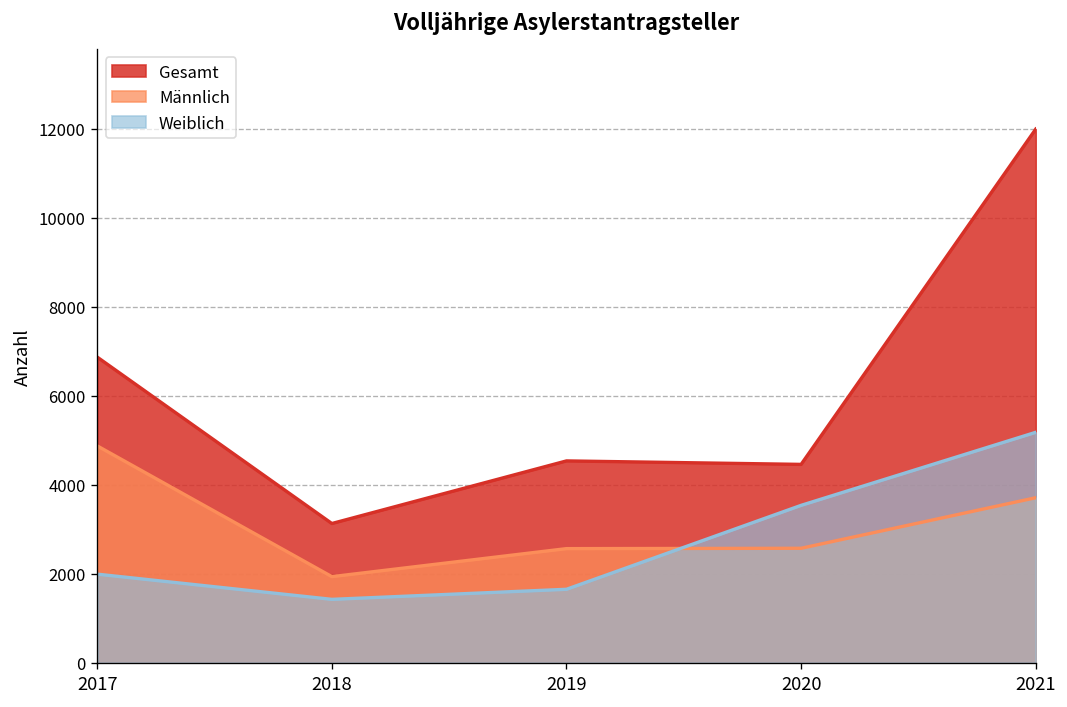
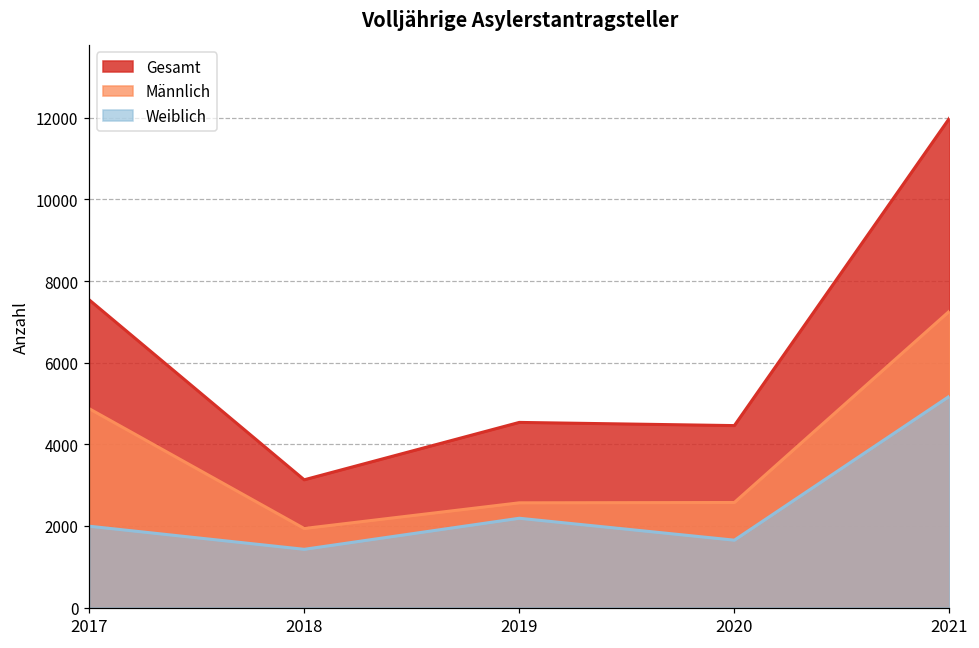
Gesamt, 2017: 6900 -> 7500
Weiblich, 2019: 1700 -> 2200
Weiblich, 2020: 3500 -> 1700
Männlich, 2021: 3700 -> 7300
